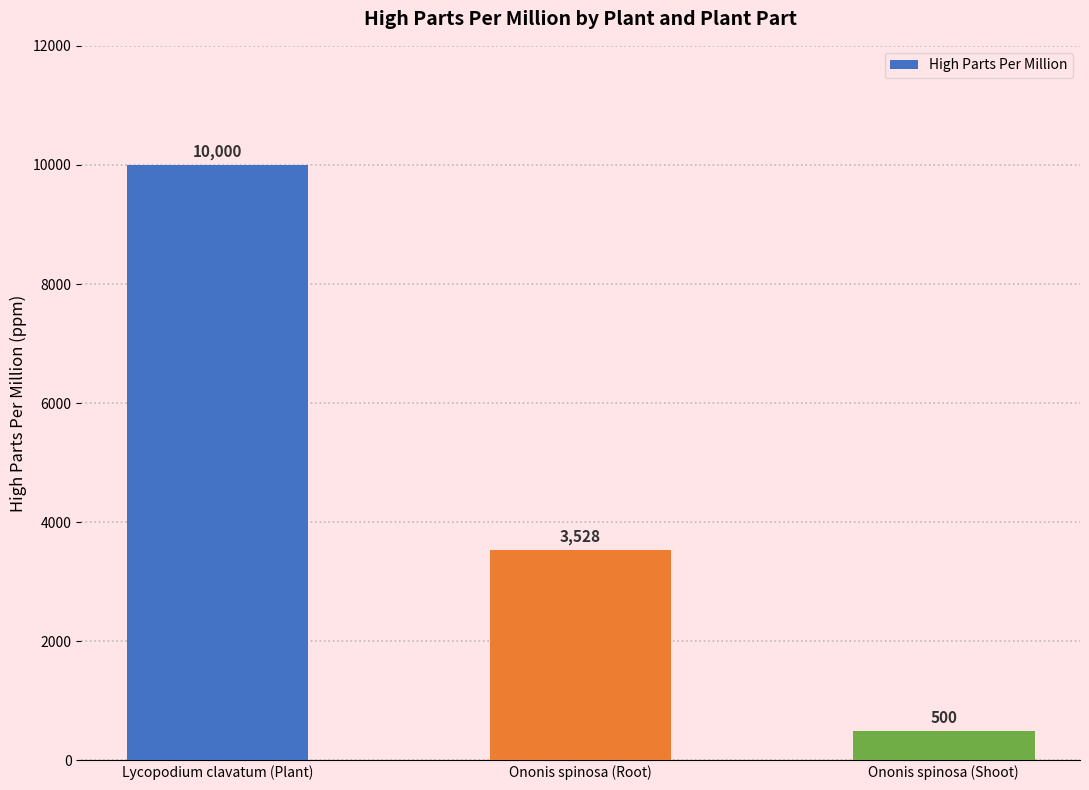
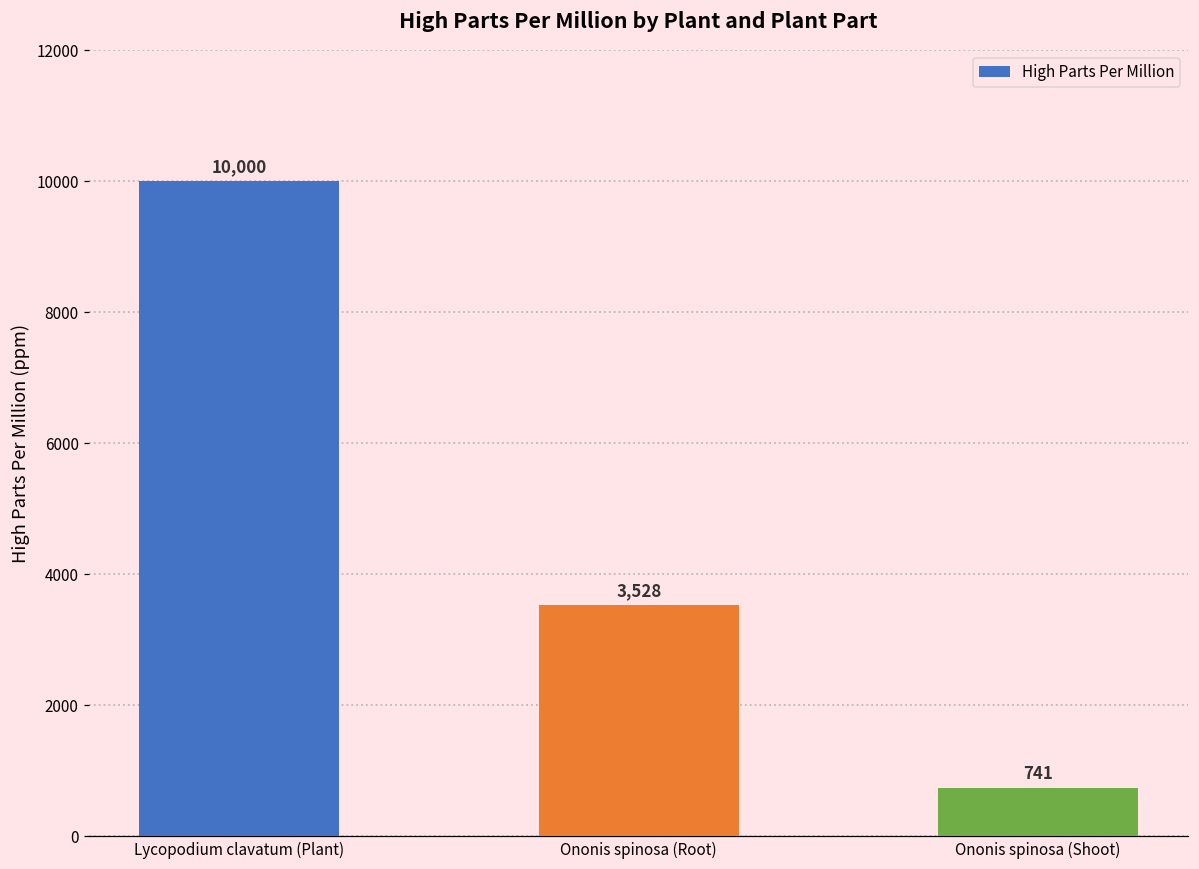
Ononis spinosa (Shoot): 500 -> 741
